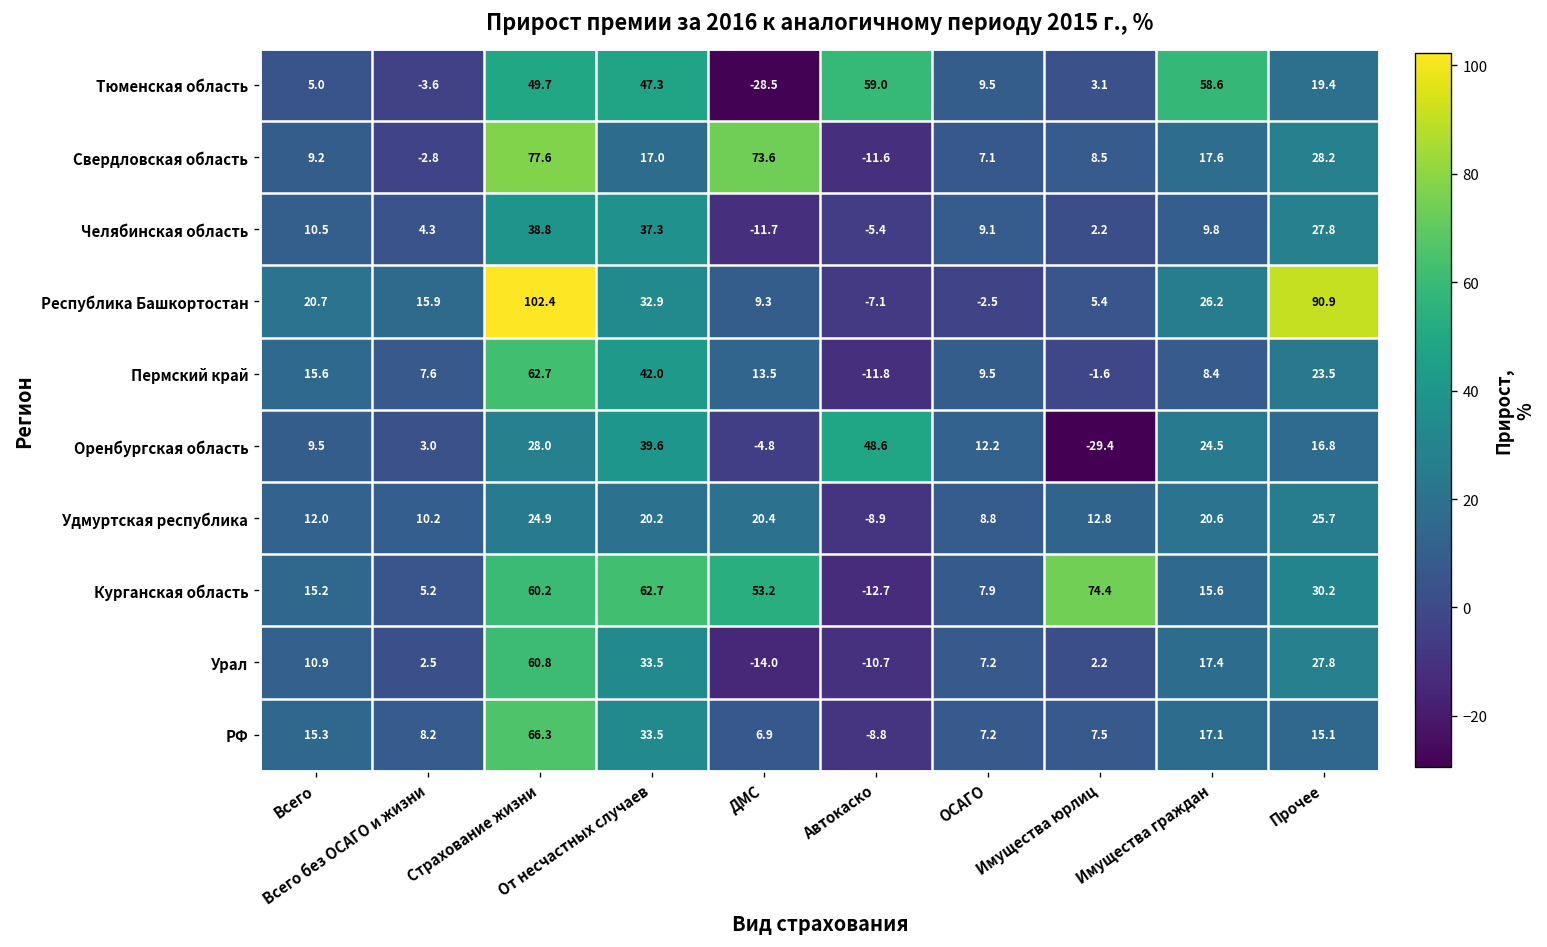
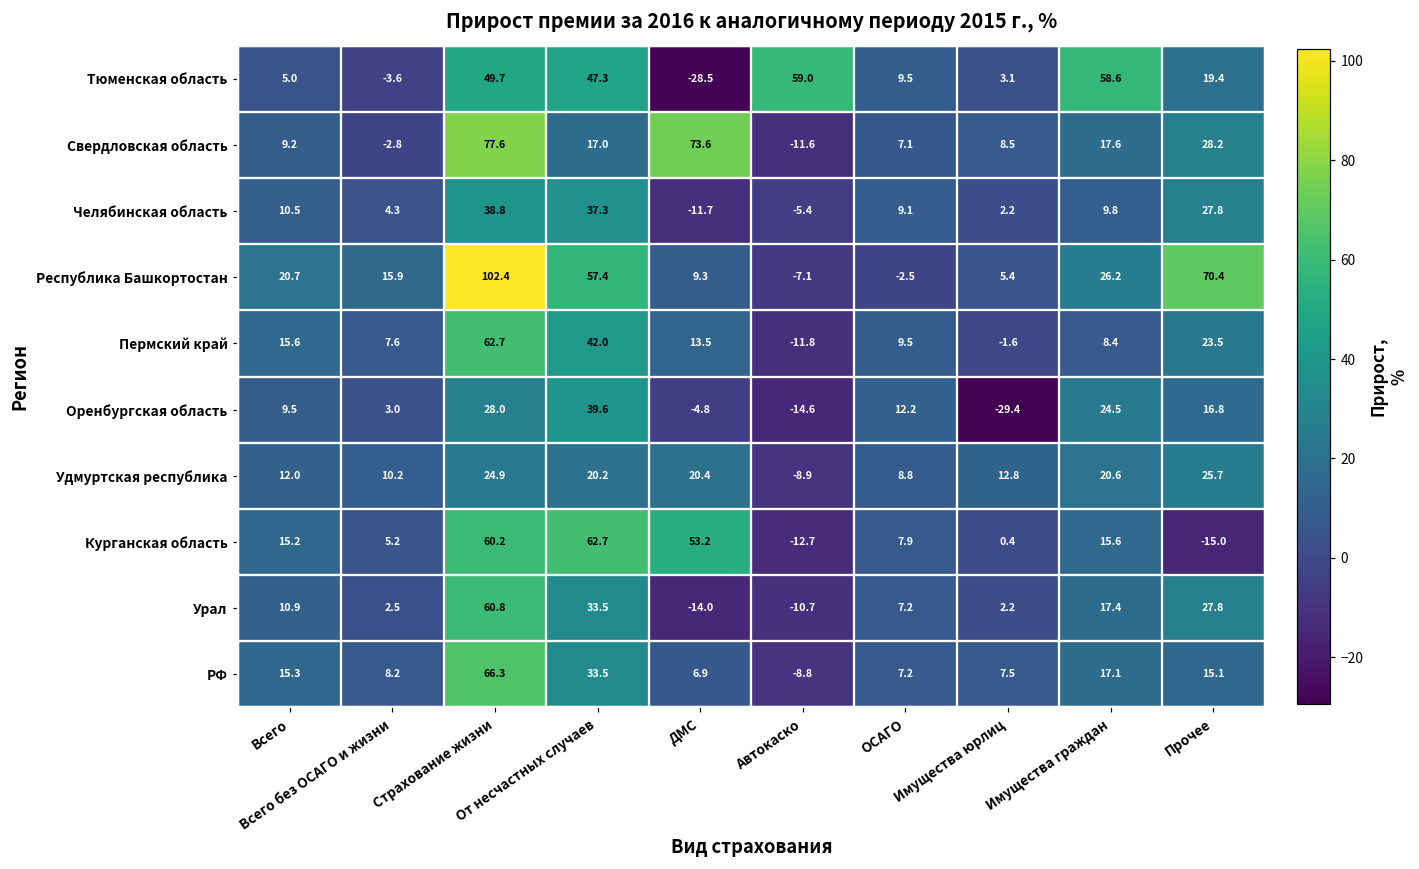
Республика Башкортостан, От несчастных случаев: 32.9 -> 57.4
Республика Башкортостан, Прочее: 90.9 -> 70.4
Оренбургская область, Автокаско: 48.6 -> -14.6
Курганская область, Имущества юрлиц: 74.4 -> 0.4
Курганская область, Прочее: 30.2 -> -15.0
